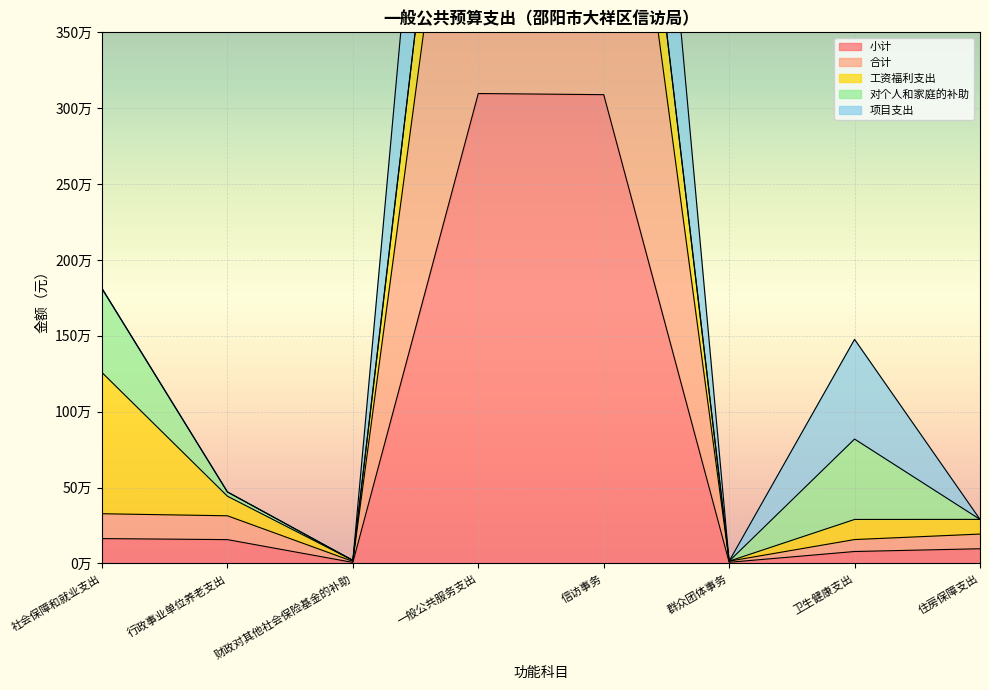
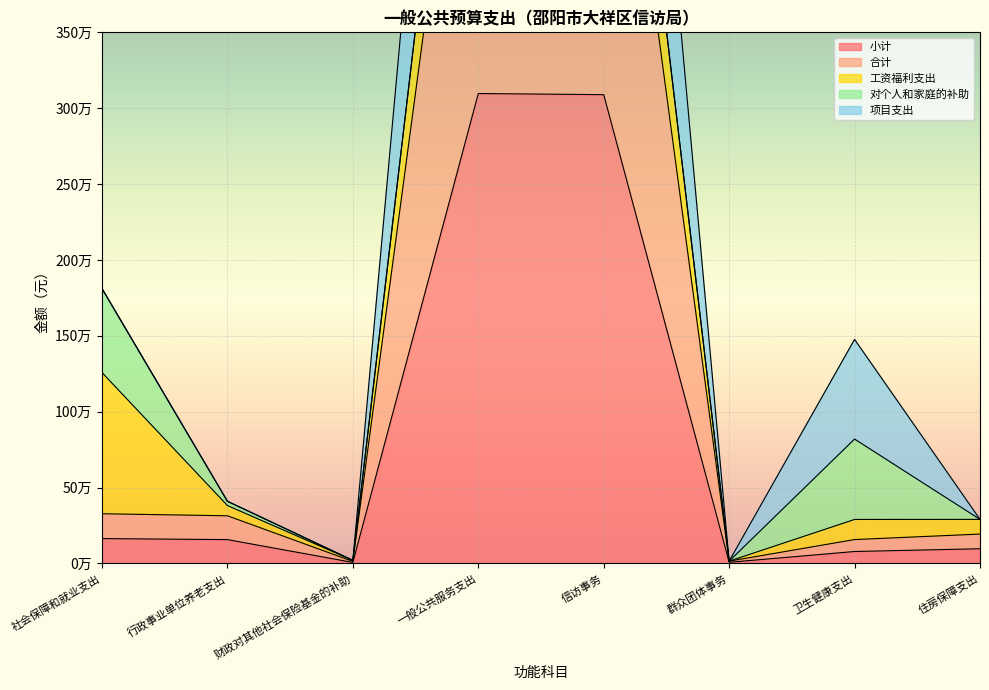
工资福利支出, 行政事业单位养老支出: 13万 -> 7万
